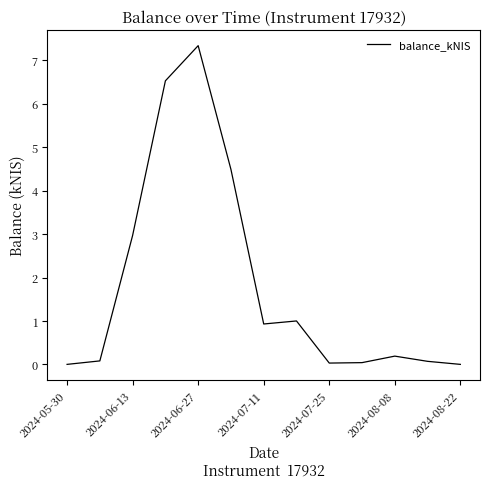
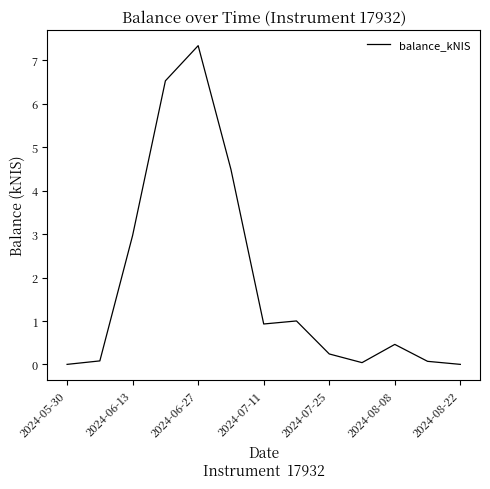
2024-07-25: 0.0 -> 0.2
2024-08-08: 0.2 -> 0.5
